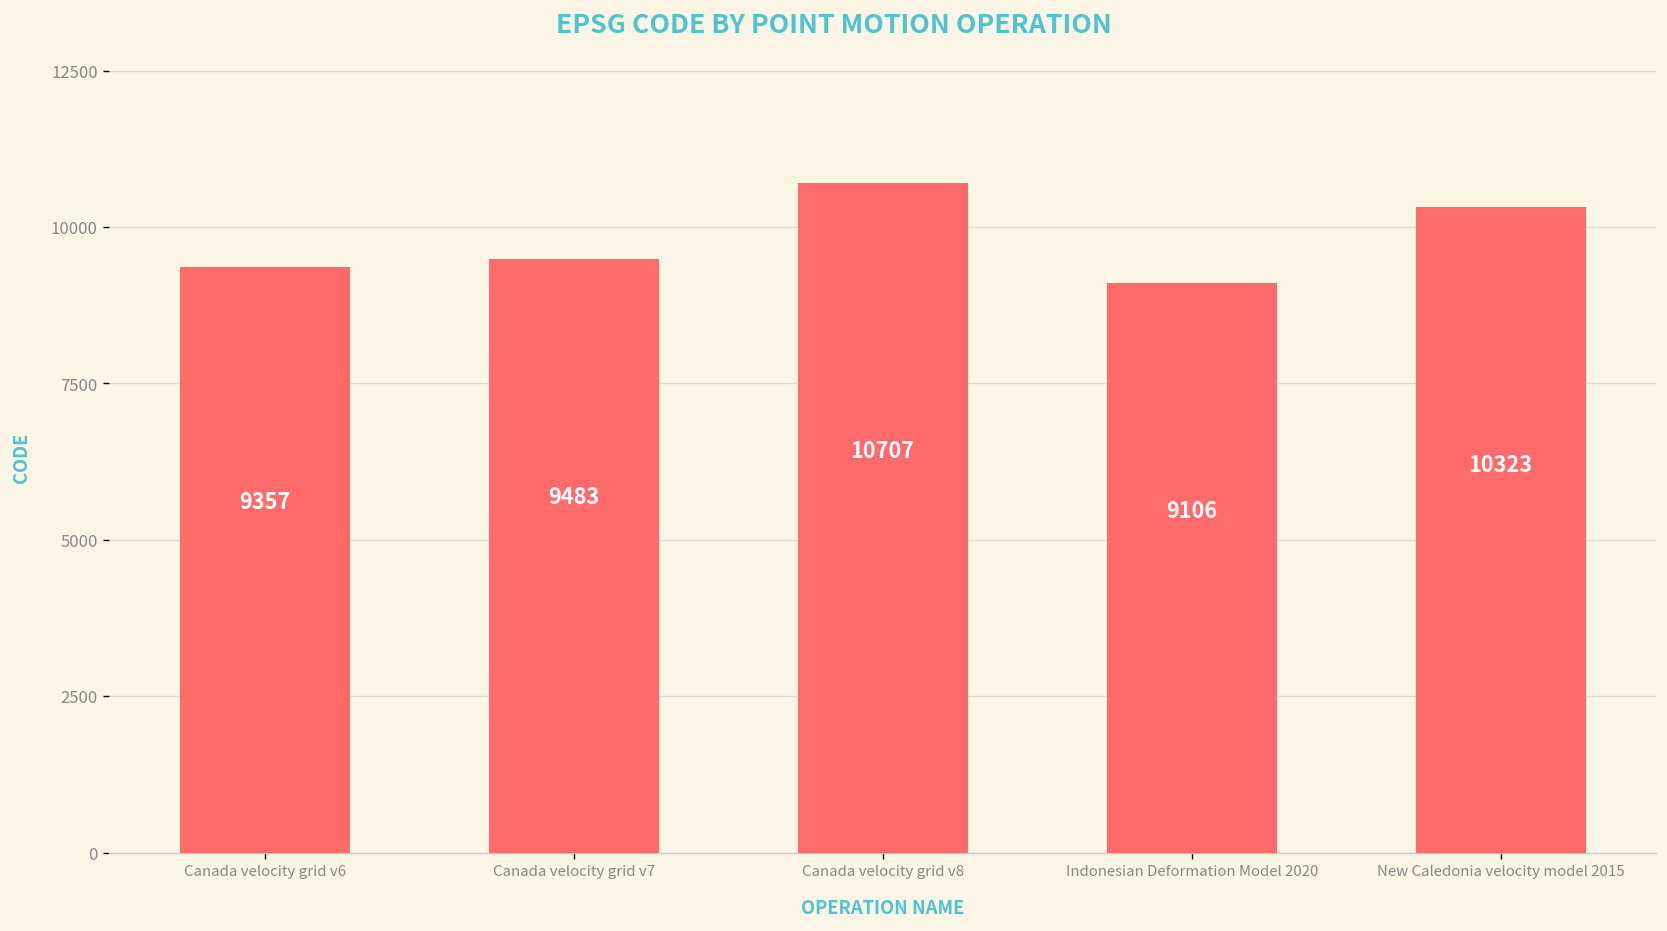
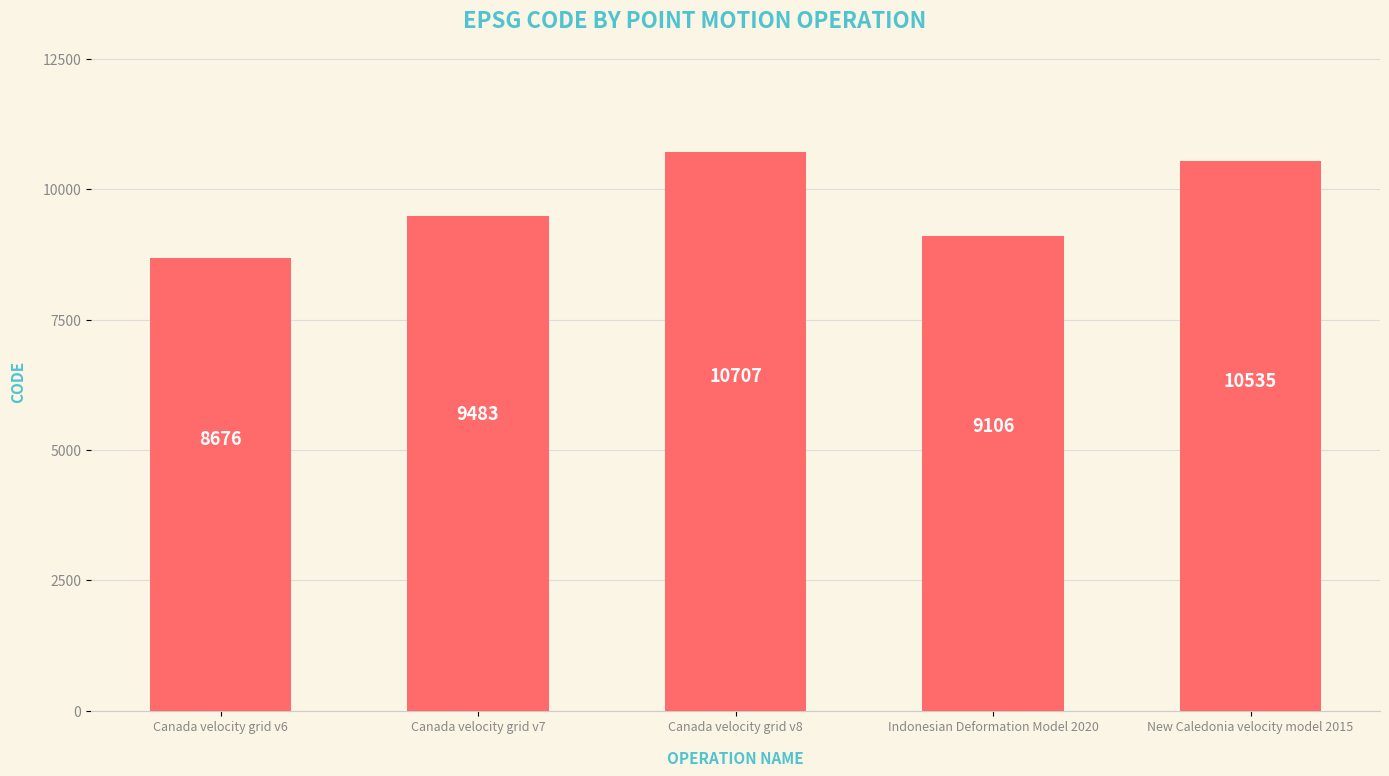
Canada velocity grid v6: 9357 -> 8676
New Caledonia velocity model 2015: 10323 -> 10535
